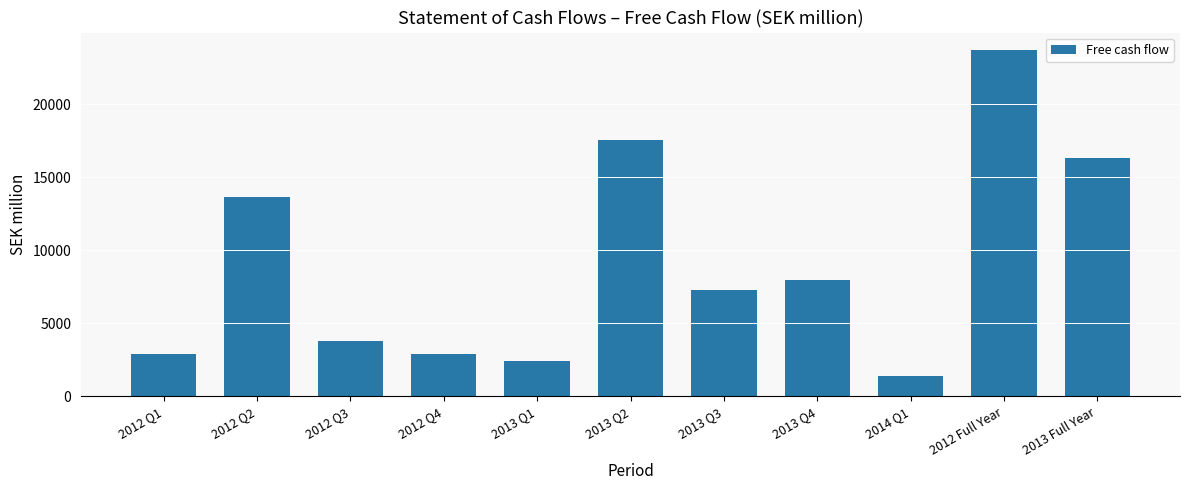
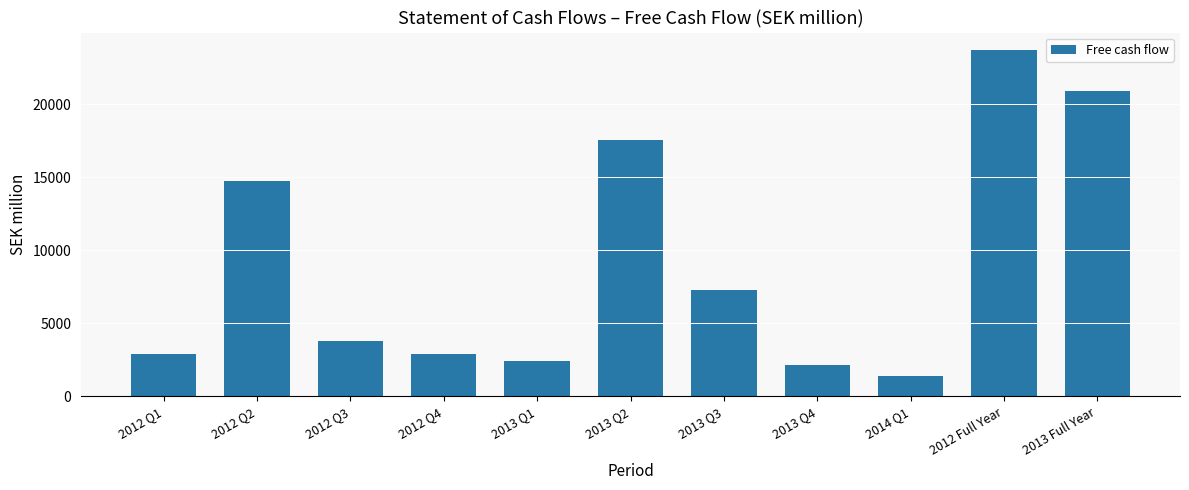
2012 Q2: 13600 -> 14800
2013 Q4: 8000 -> 2100
2013 Full Year: 16300 -> 20900
